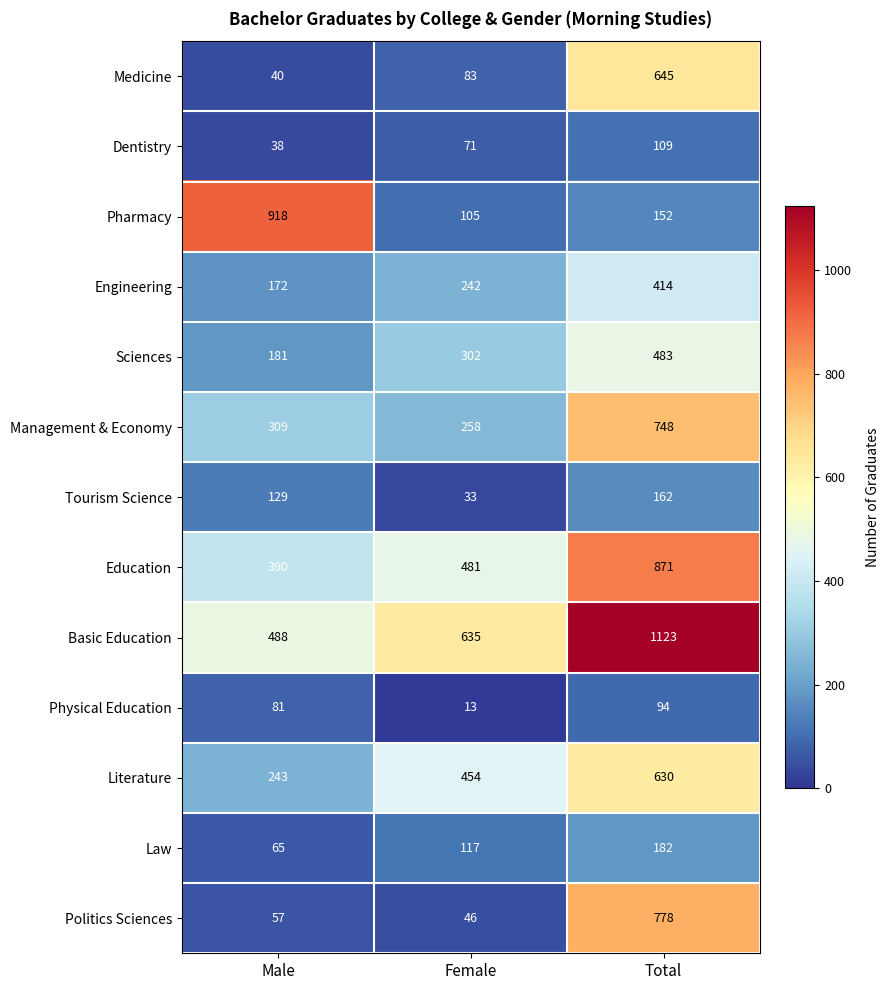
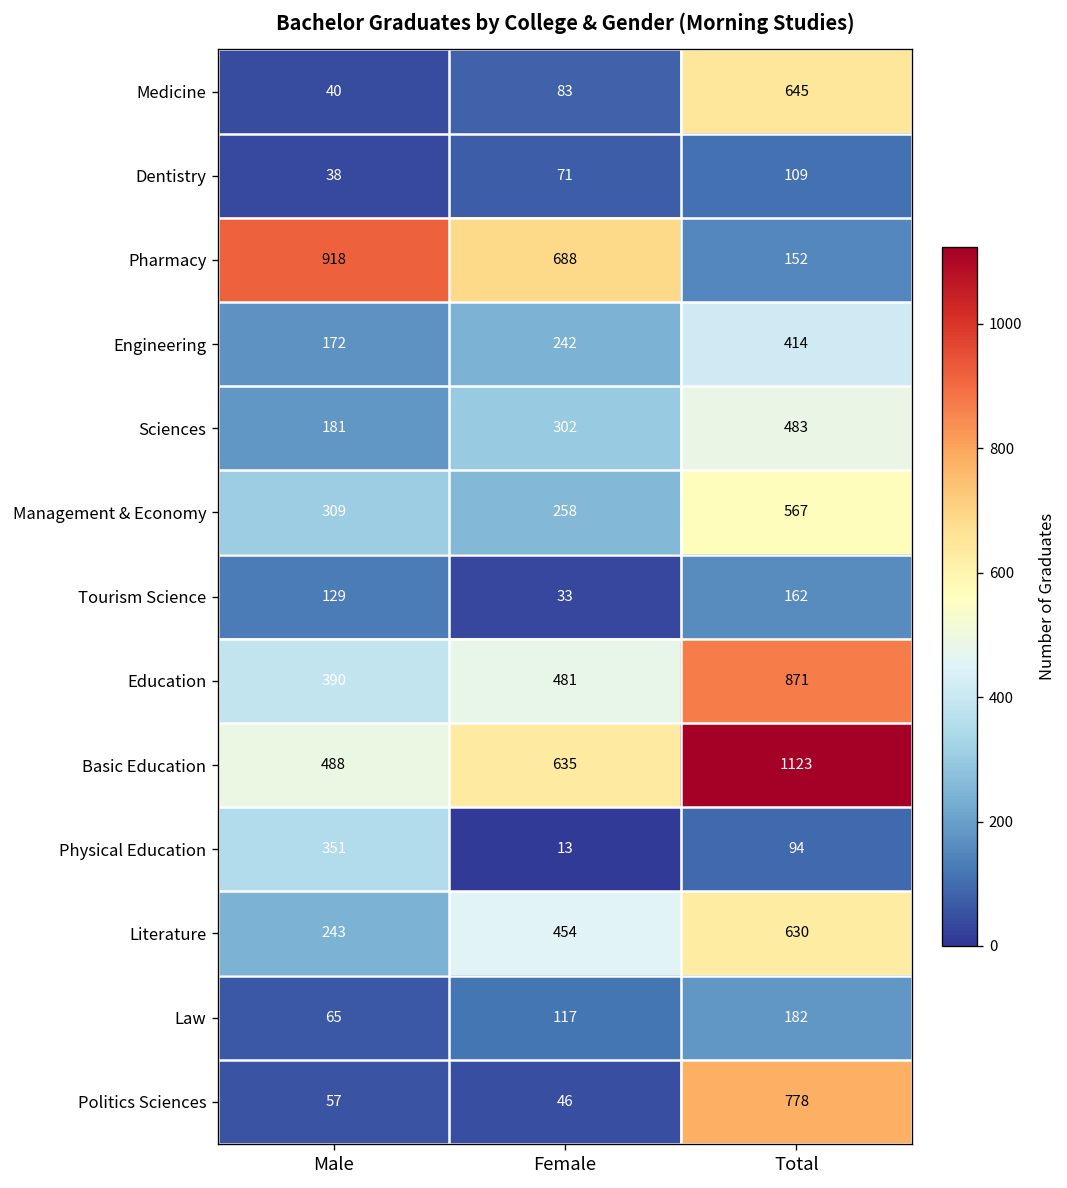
Pharmacy, Female: 105 -> 688
Management & Economy, Total: 748 -> 567
Physical Education, Male: 81 -> 351
